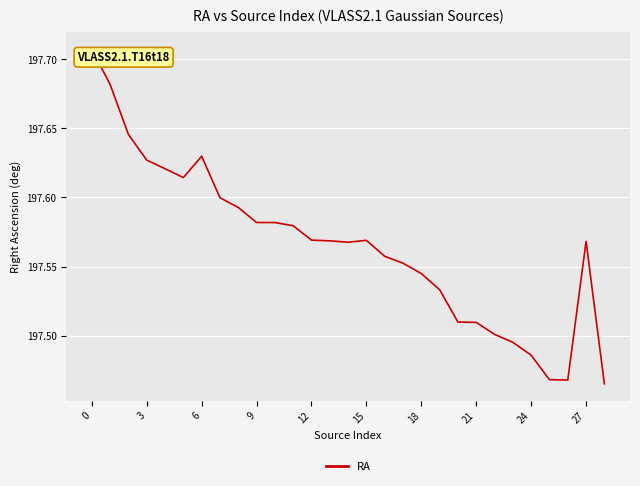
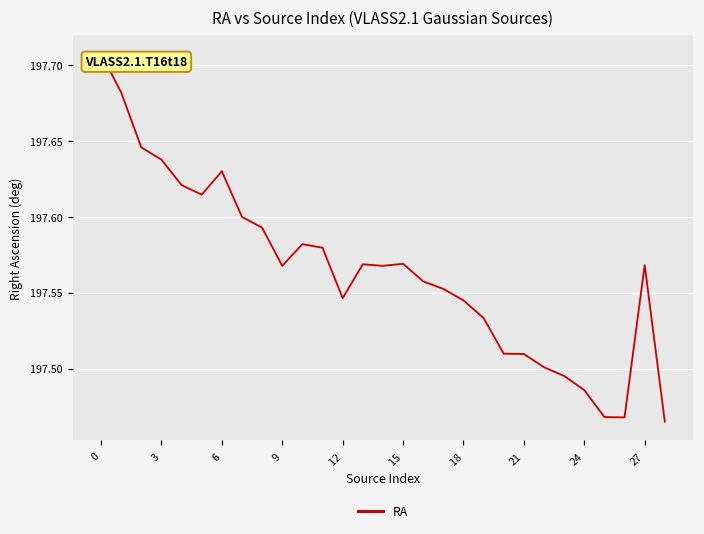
3: 197.627 -> 197.637
9: 197.582 -> 197.568
12: 197.569 -> 197.546
